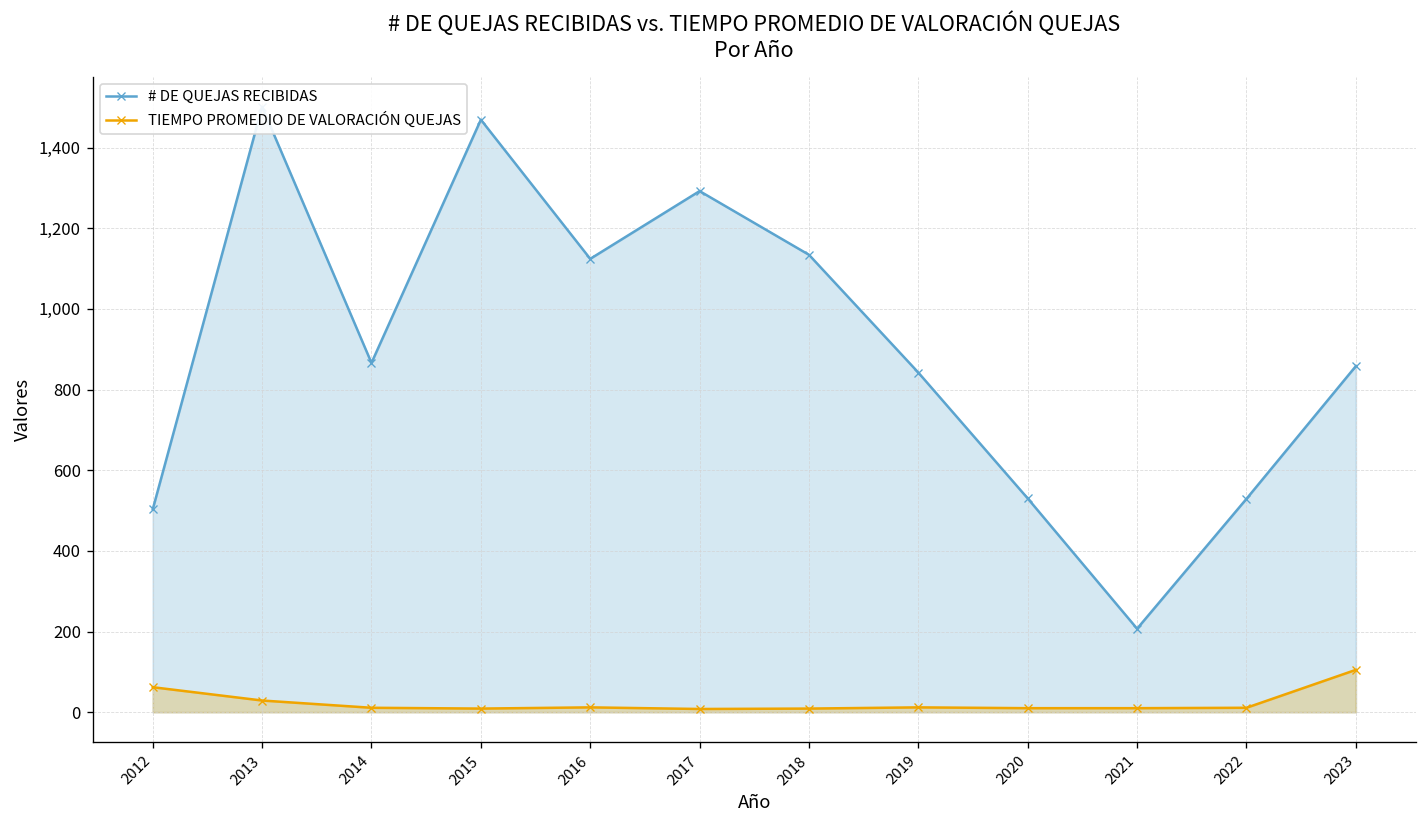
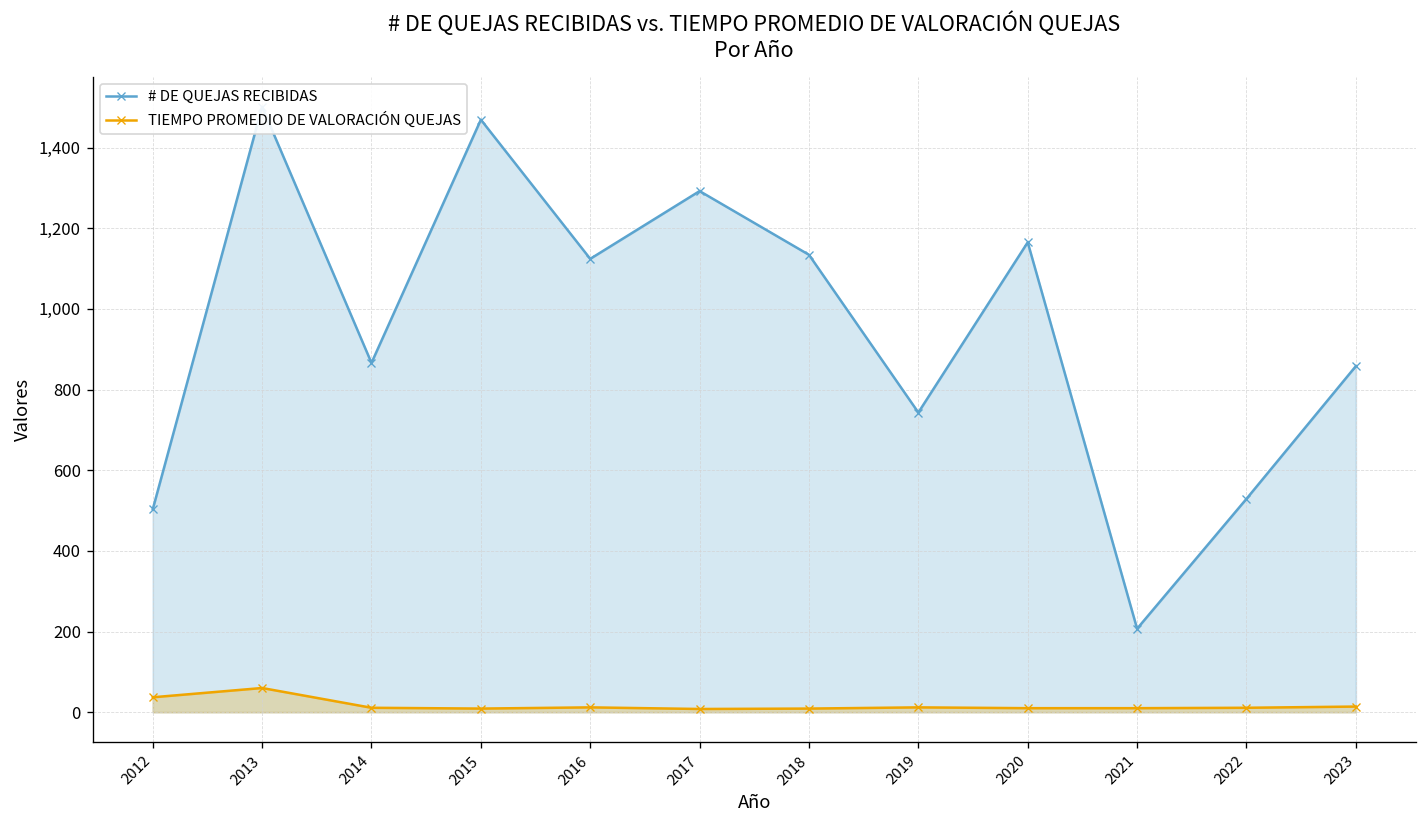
TIEMPO PROMEDIO DE VALORACIÓN QUEJAS, 2012: 60 -> 40
TIEMPO PROMEDIO DE VALORACIÓN QUEJAS, 2013: 30 -> 60
# DE QUEJAS RECIBIDAS, 2019: 840 -> 740
# DE QUEJAS RECIBIDAS, 2020: 530 -> 1,170
TIEMPO PROMEDIO DE VALORACIÓN QUEJAS, 2023: 110 -> 10
